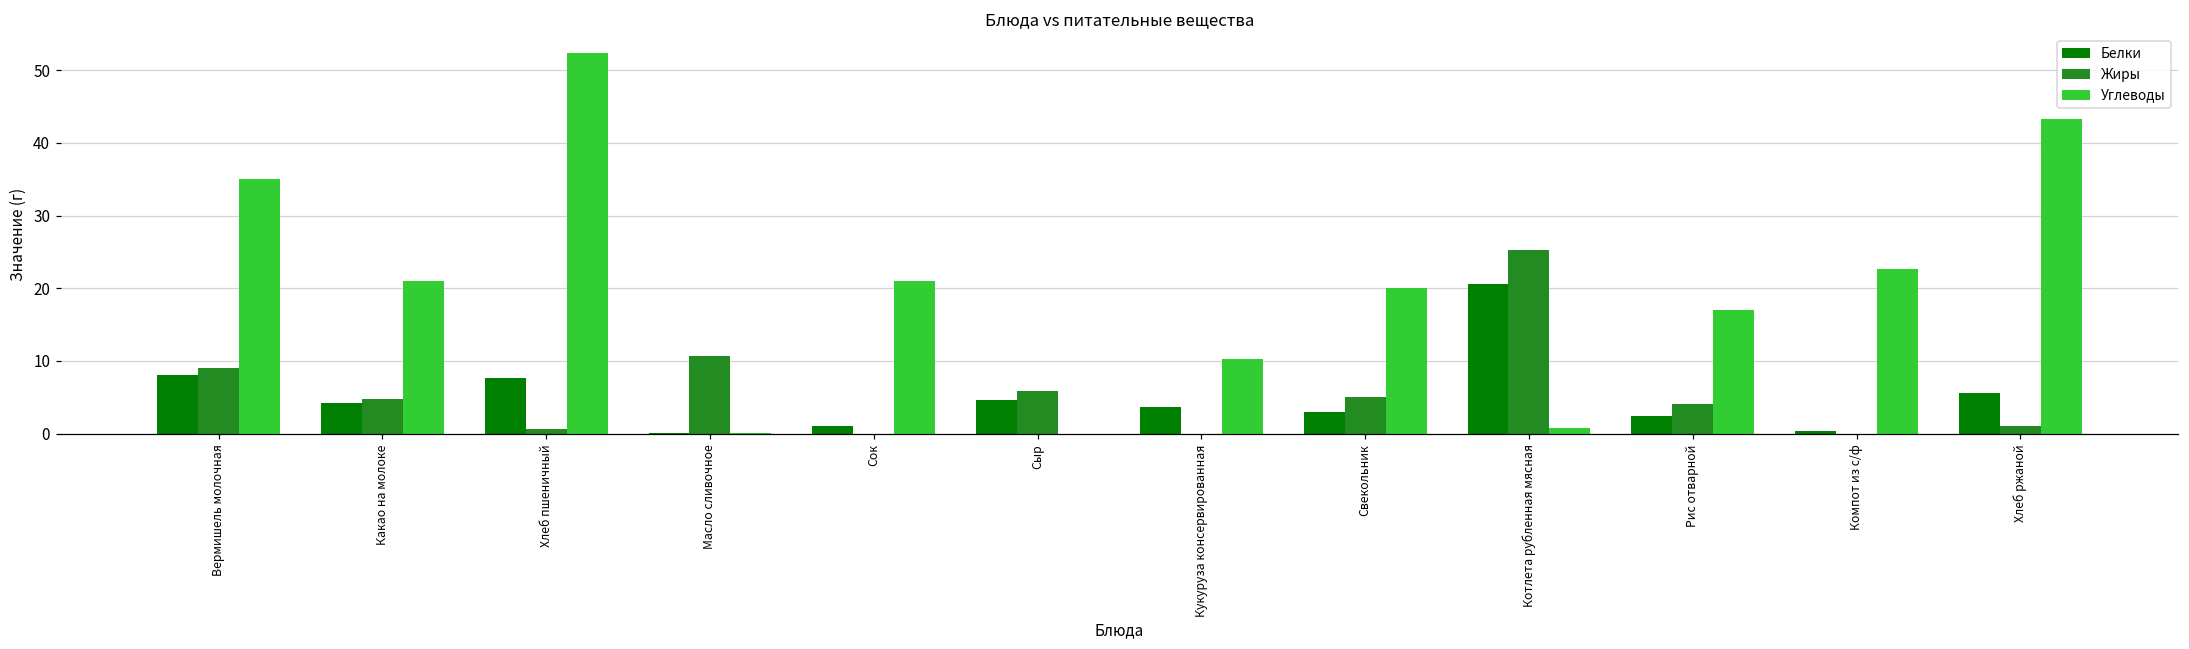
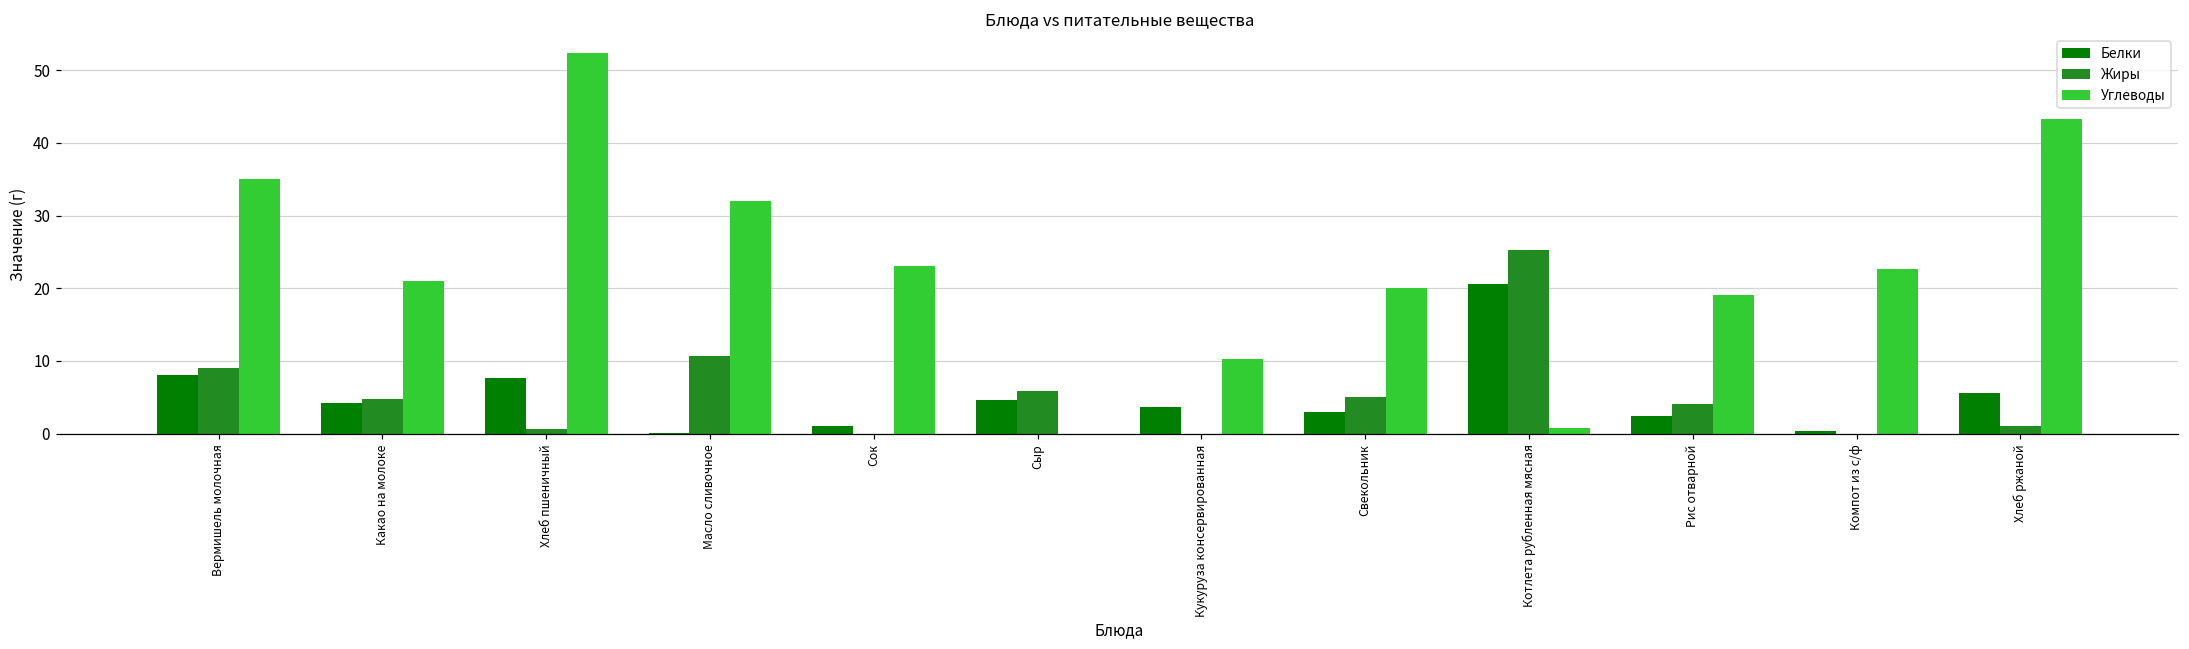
Углеводы, Масло сливочное: 0 -> 32
Углеводы, Сок: 21 -> 23
Углеводы, Рис отварной: 17 -> 19
